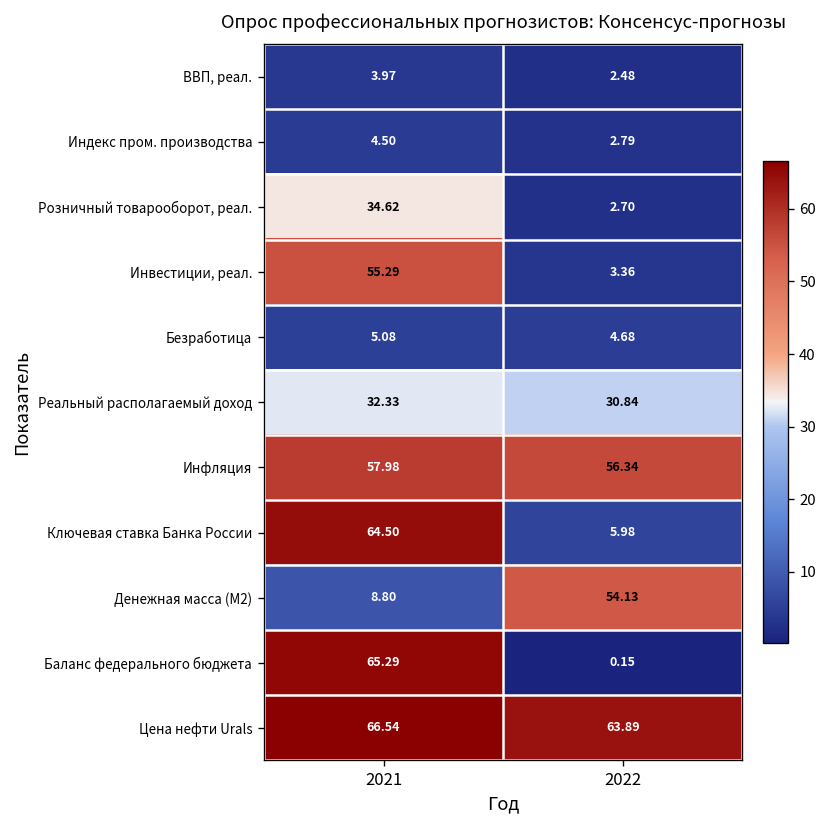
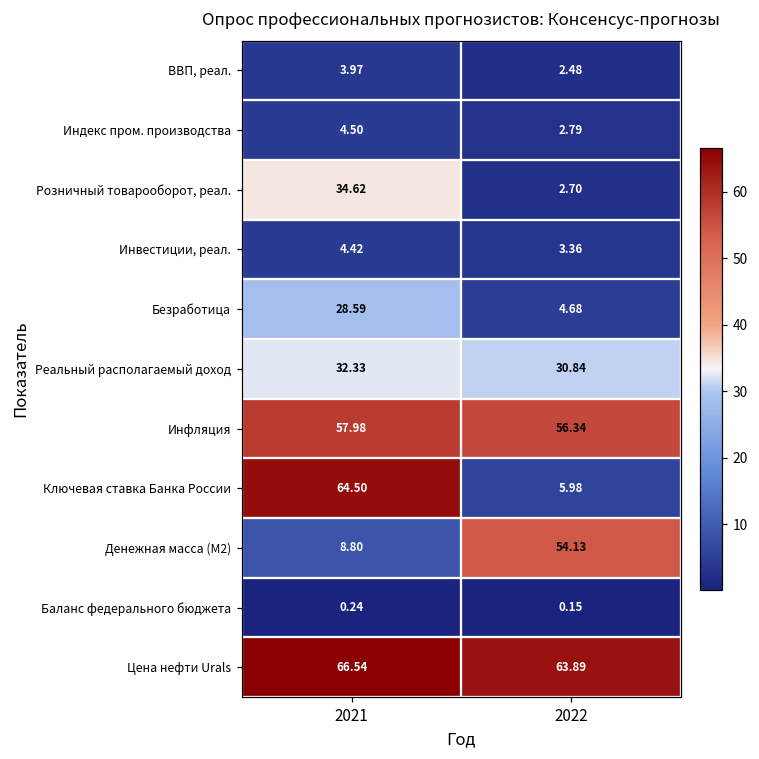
Инвестиции, реал., 2021: 55.29 -> 4.42
Безработица, 2021: 5.08 -> 28.59
Баланс федерального бюджета, 2021: 65.29 -> 0.24
